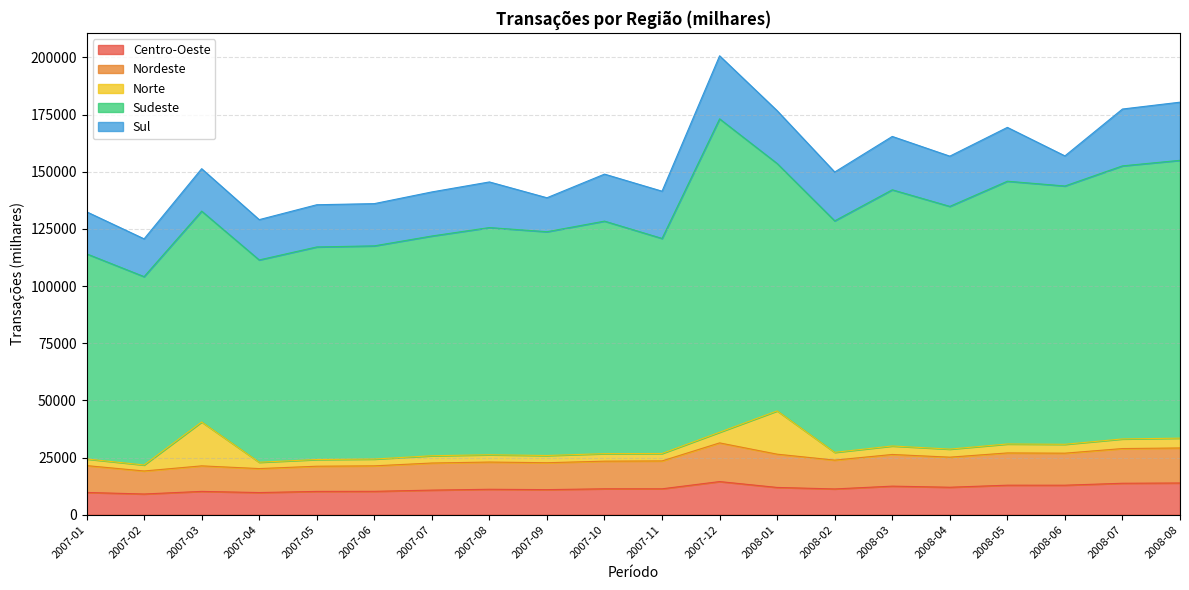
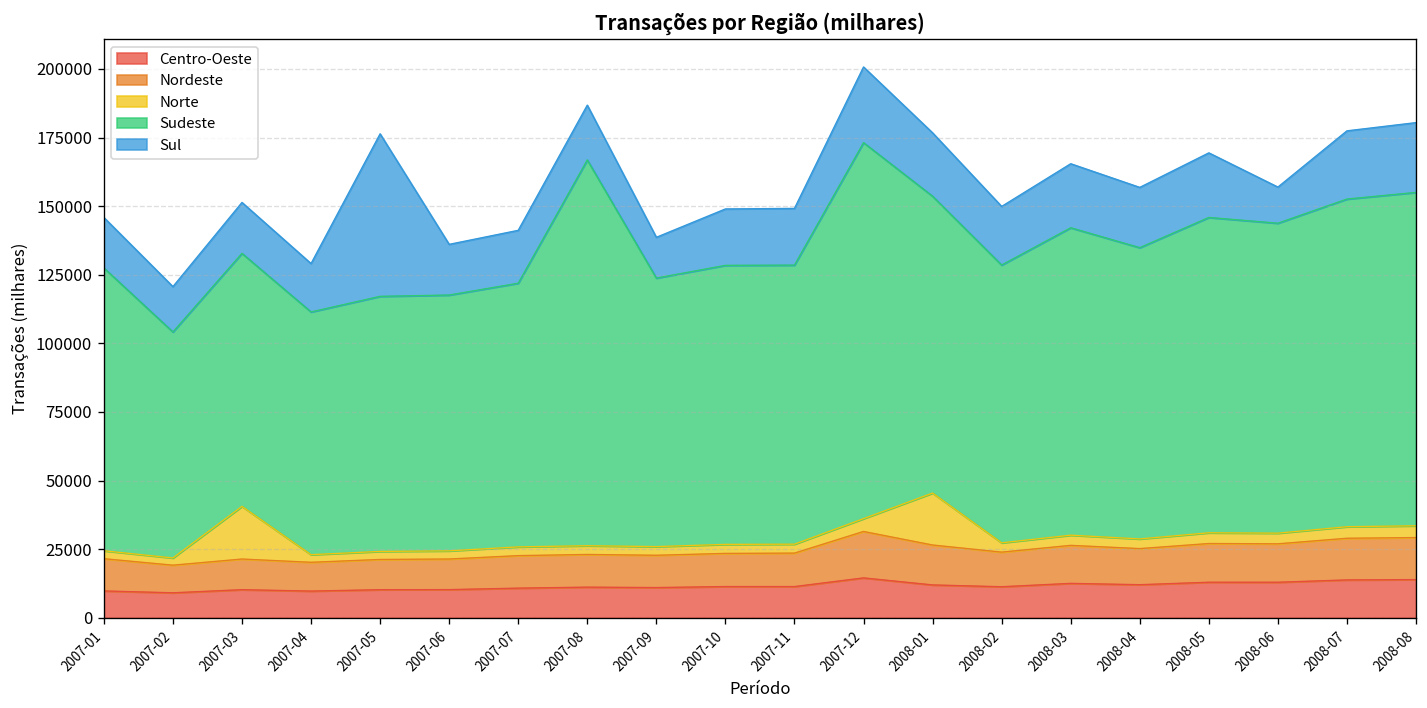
Sudeste, 2007-01: 90000 -> 103000
Sul, 2007-05: 18000 -> 59000
Sudeste, 2007-08: 99000 -> 141000
Sudeste, 2007-11: 94000 -> 102000
